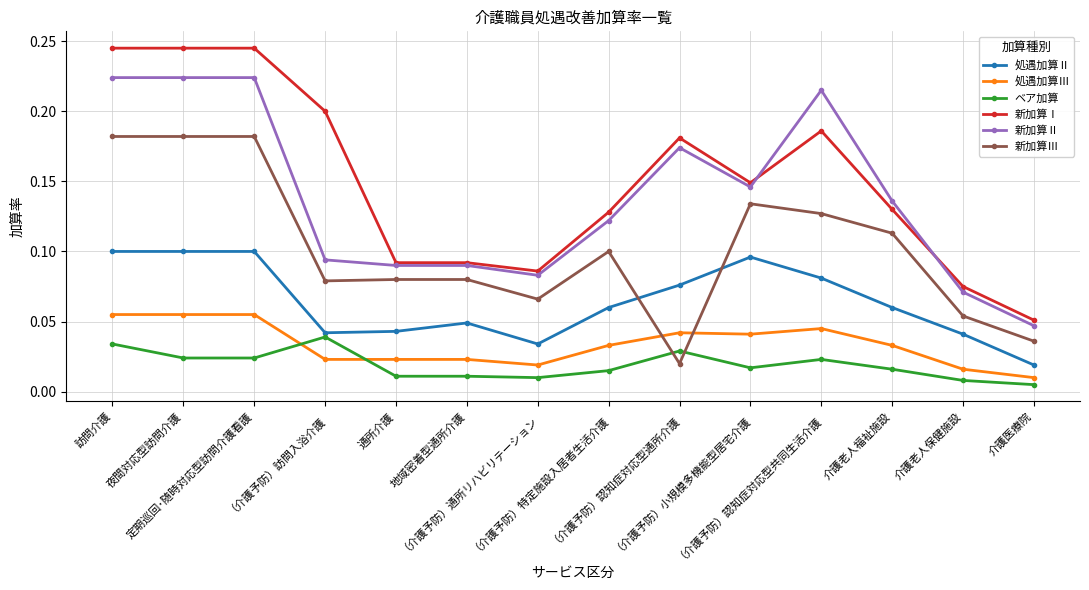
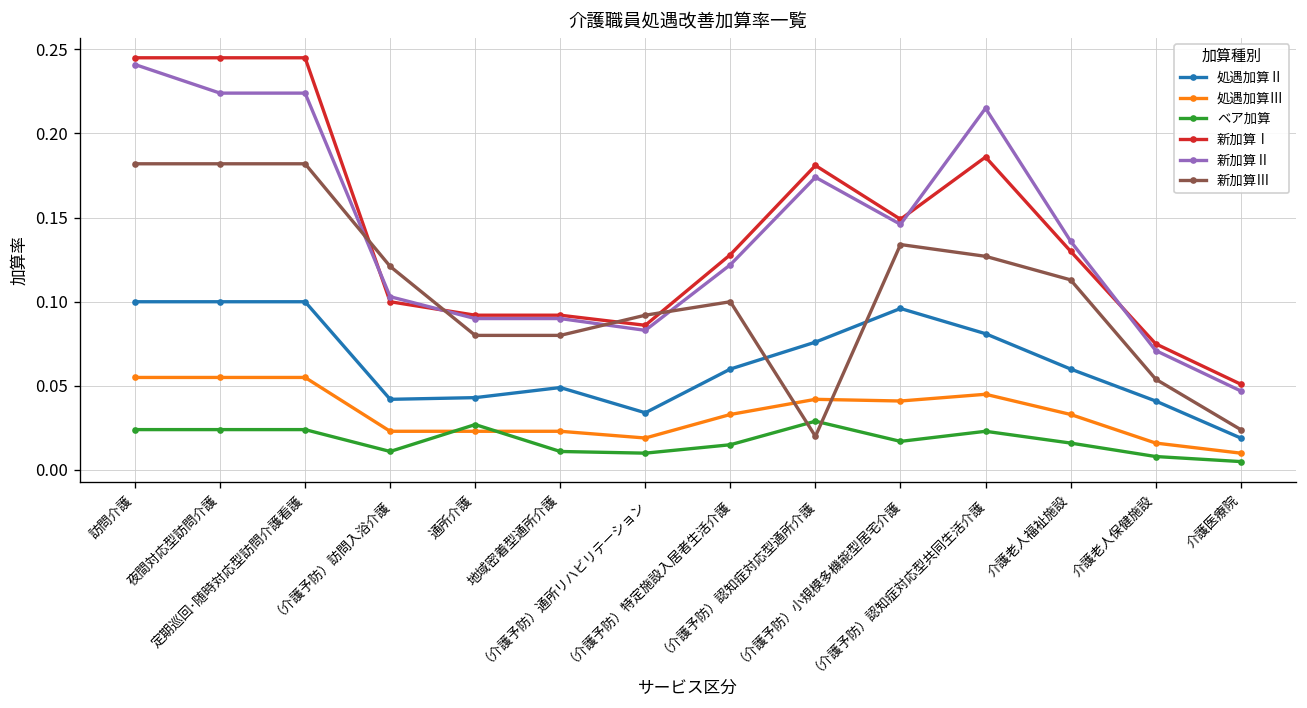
ベア加算, 訪問介護: 0.034 -> 0.024
新加算Ⅱ, 訪問介護: 0.224 -> 0.241
ベア加算, （介護予防）訪問入浴介護: 0.039 -> 0.011
新加算Ⅰ, （介護予防）訪問入浴介護: 0.2 -> 0.1
新加算Ⅱ, （介護予防）訪問入浴介護: 0.094 -> 0.103
新加算Ⅲ, （介護予防）訪問入浴介護: 0.079 -> 0.121
ベア加算, 通所介護: 0.011 -> 0.027
新加算Ⅲ, （介護予防）通所リハビリテーション: 0.066 -> 0.092
新加算Ⅲ, 介護医療院: 0.036 -> 0.024
